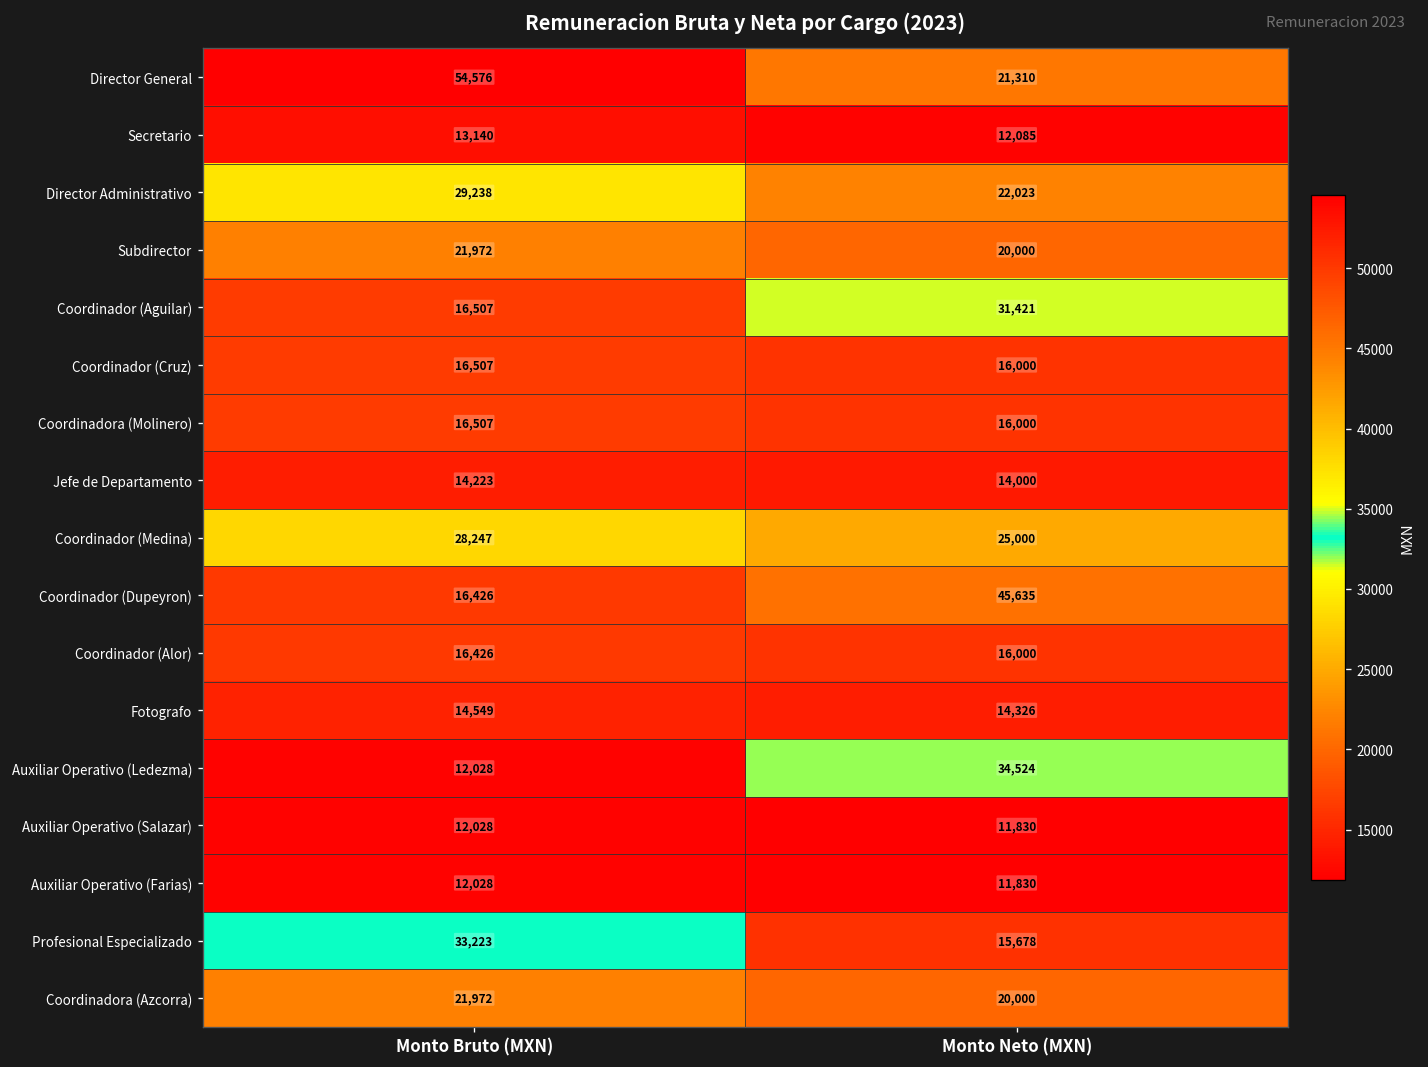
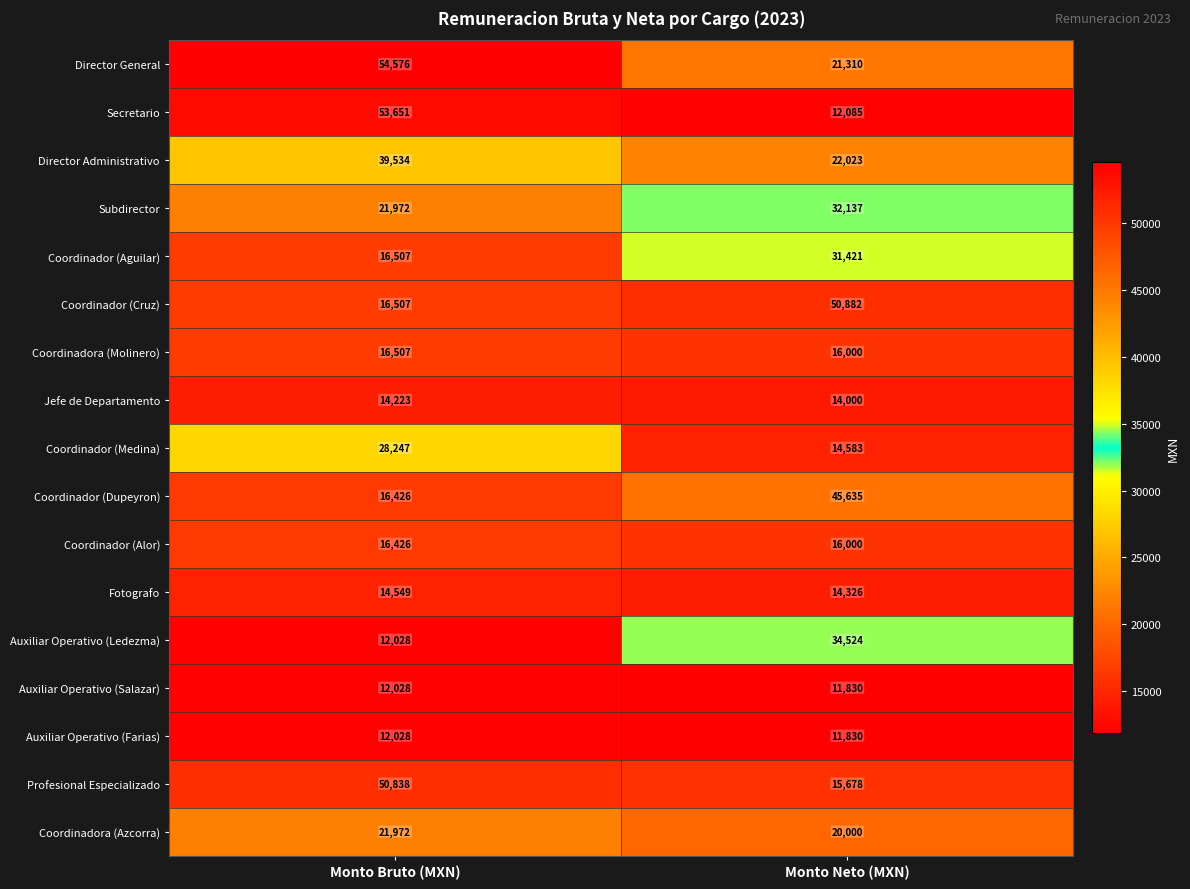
Secretario, Monto Bruto (MXN): 13,140 -> 53,651
Director Administrativo, Monto Bruto (MXN): 29,238 -> 39,534
Subdirector, Monto Neto (MXN): 20,000 -> 32,137
Coordinador (Cruz), Monto Neto (MXN): 16,000 -> 50,882
Coordinador (Medina), Monto Neto (MXN): 25,000 -> 14,583
Profesional Especializado, Monto Bruto (MXN): 33,223 -> 50,838
